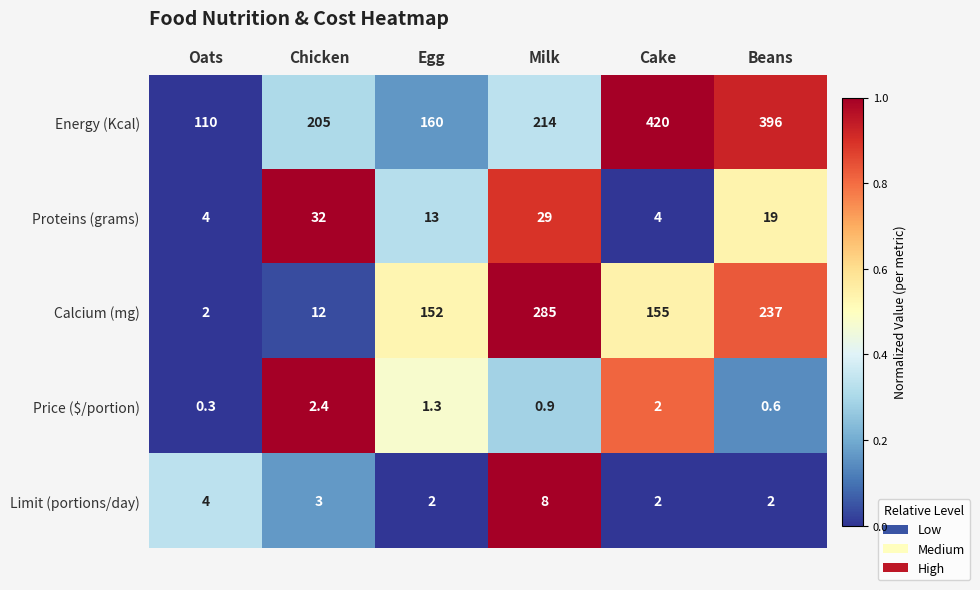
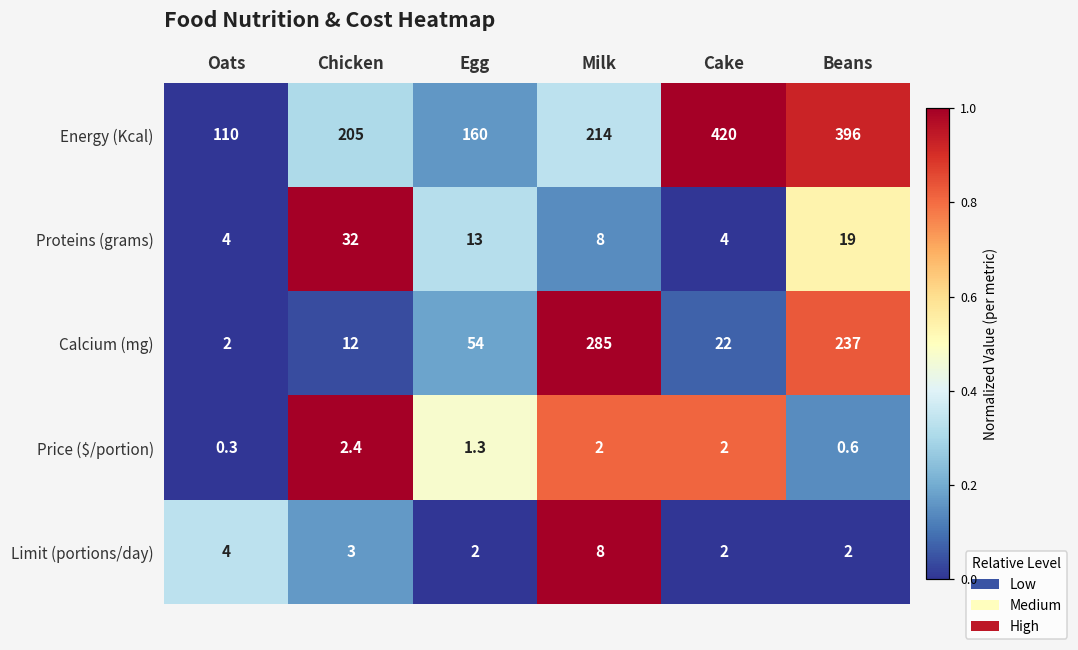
Proteins (grams), Milk: 29 -> 8
Calcium (mg), Egg: 152 -> 54
Calcium (mg), Cake: 155 -> 22
Price ($/portion), Milk: 0.9 -> 2
